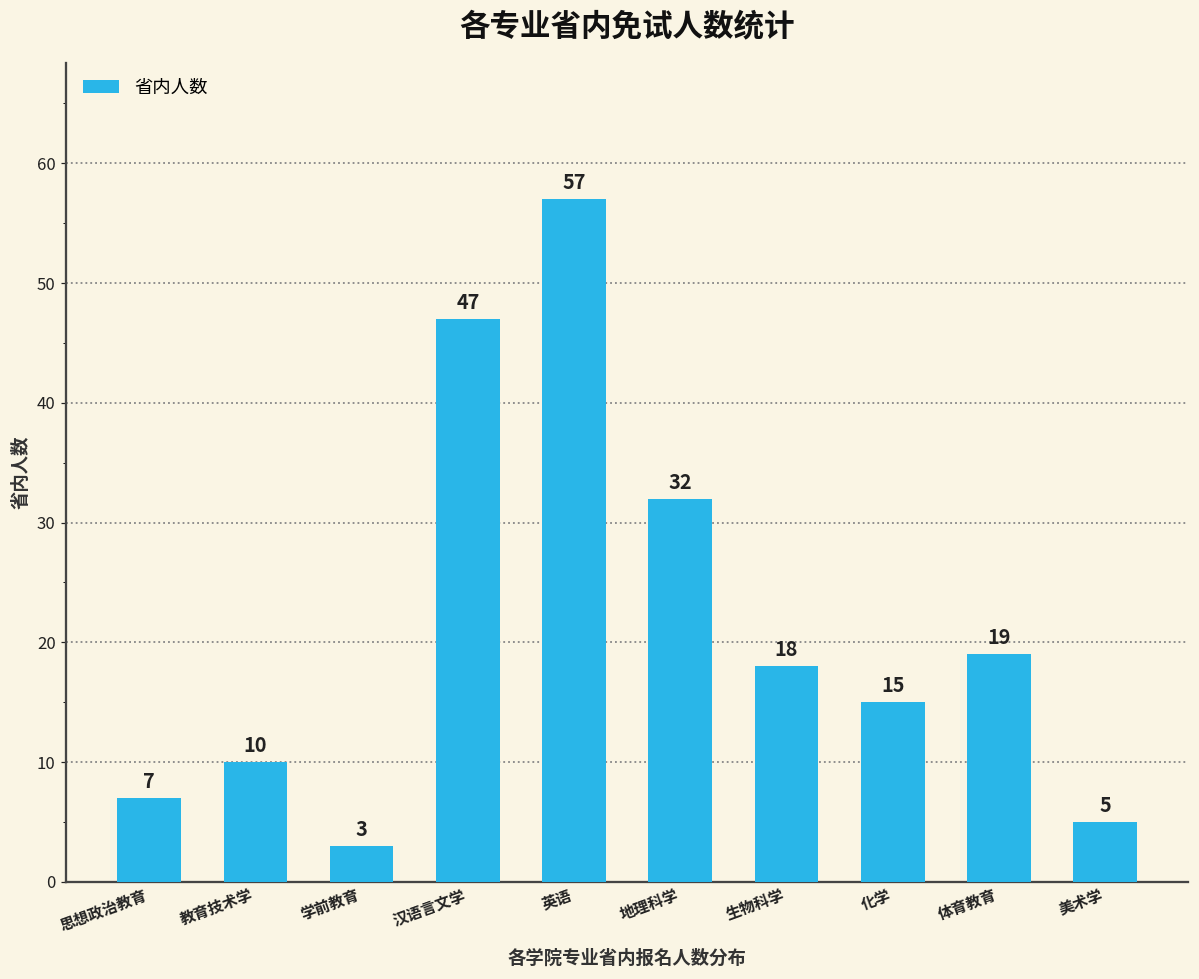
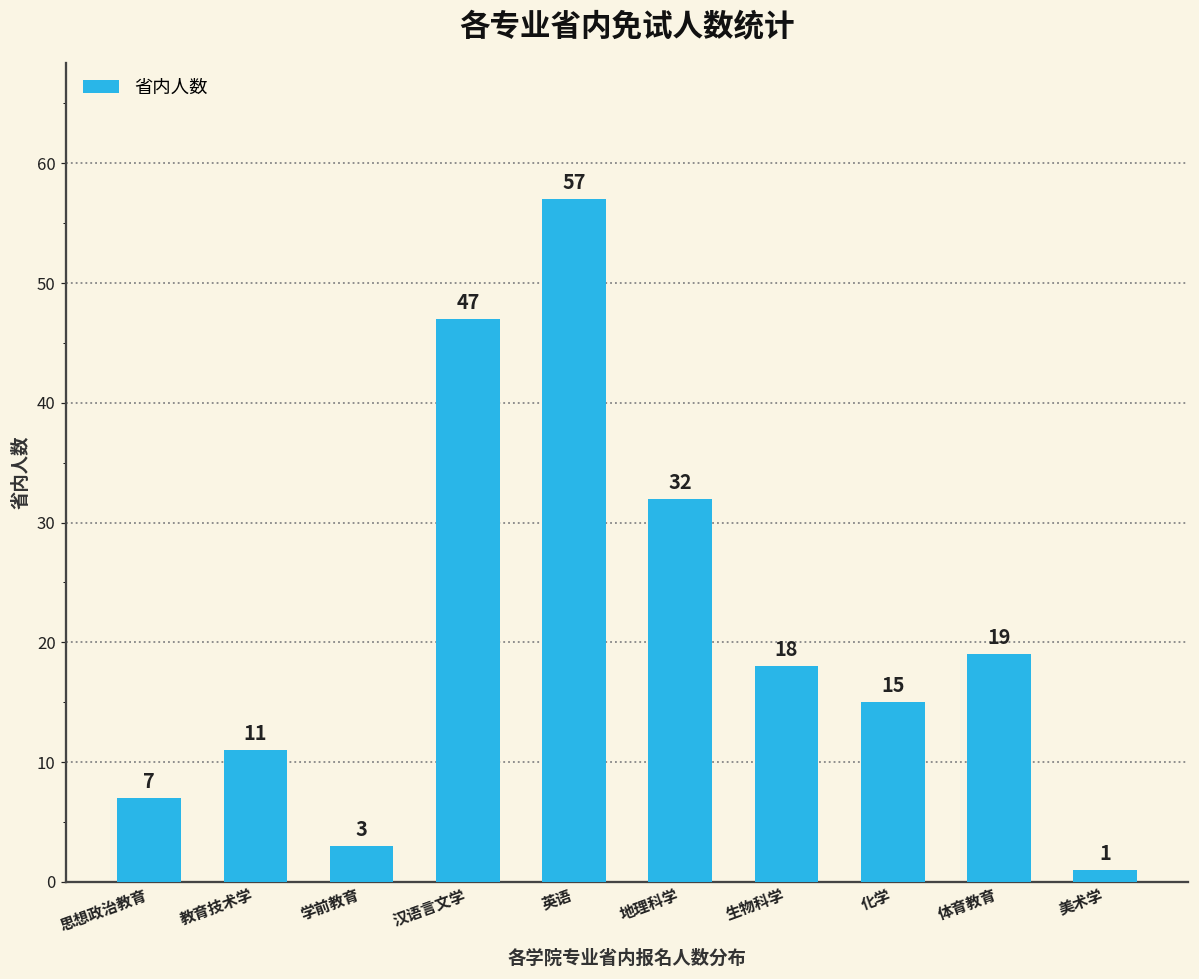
教育技术学: 10 -> 11
美术学: 5 -> 1
